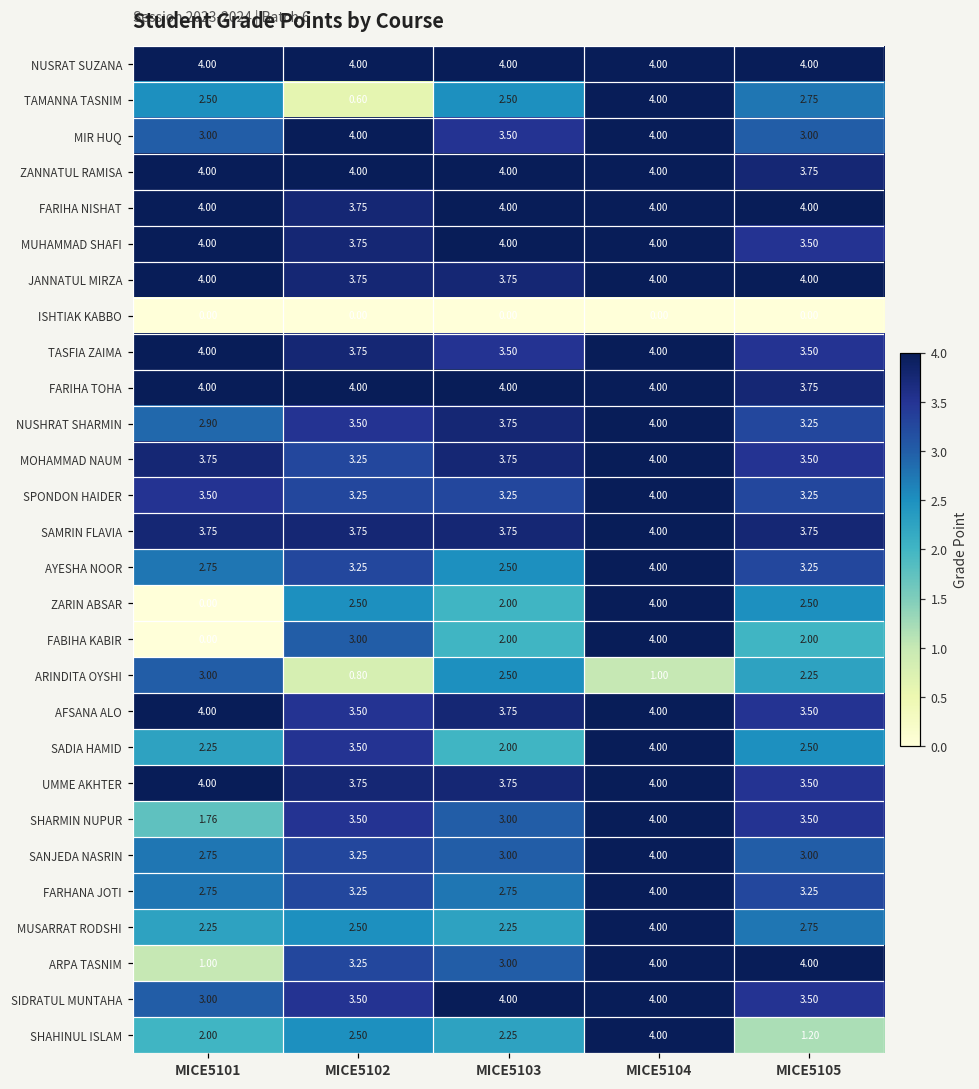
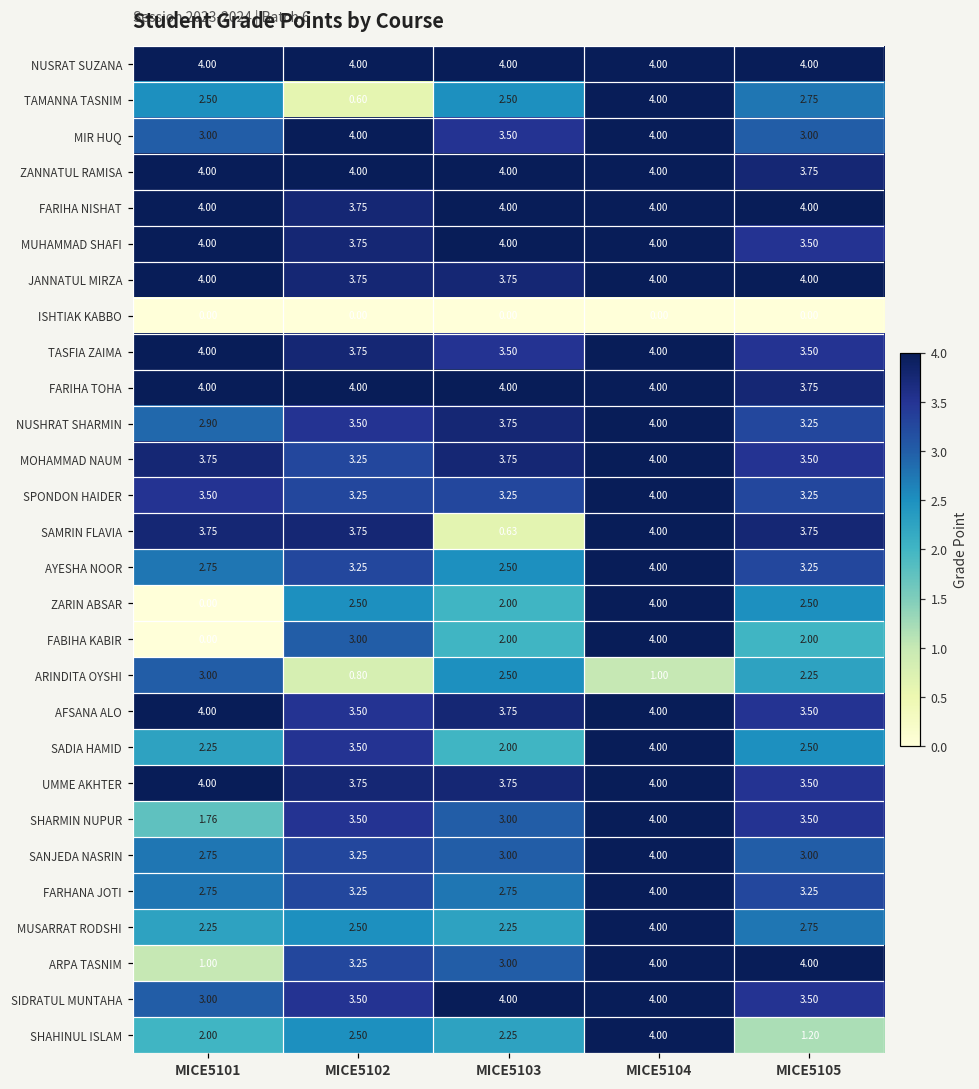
SAMRIN FLAVIA, MICE5103: 3.75 -> 0.63
